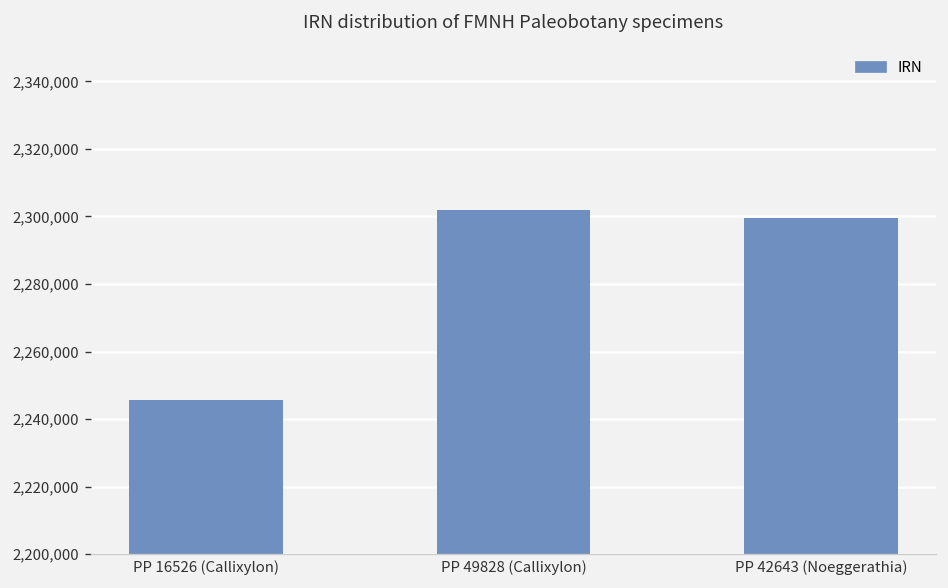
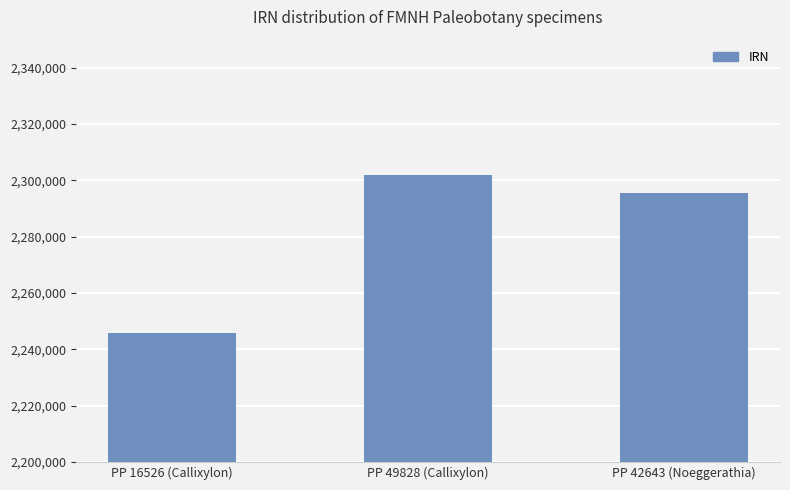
PP 42643 (Noeggerathia): 2,300,000 -> 2,296,000
